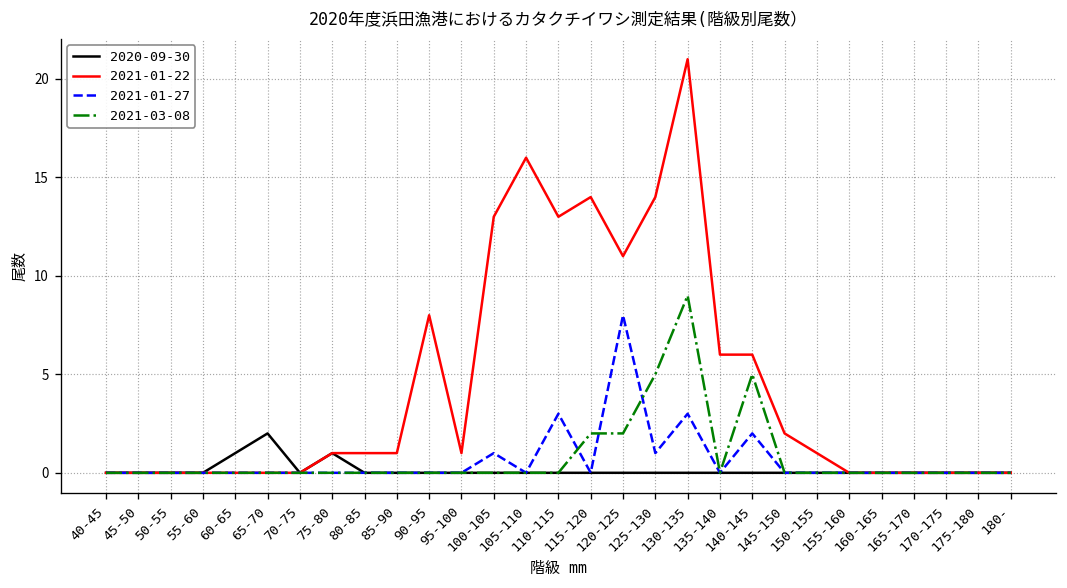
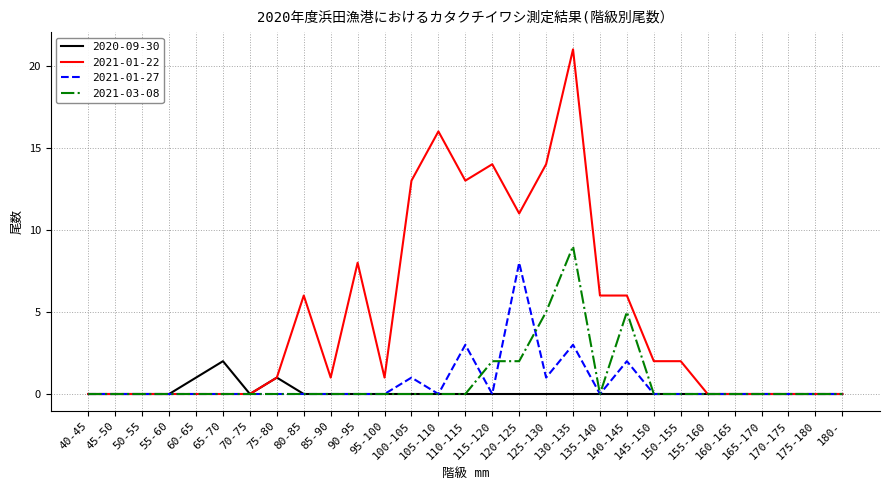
2021-01-22, 80-85: 1 -> 6
2021-01-22, 150-155: 1 -> 2
